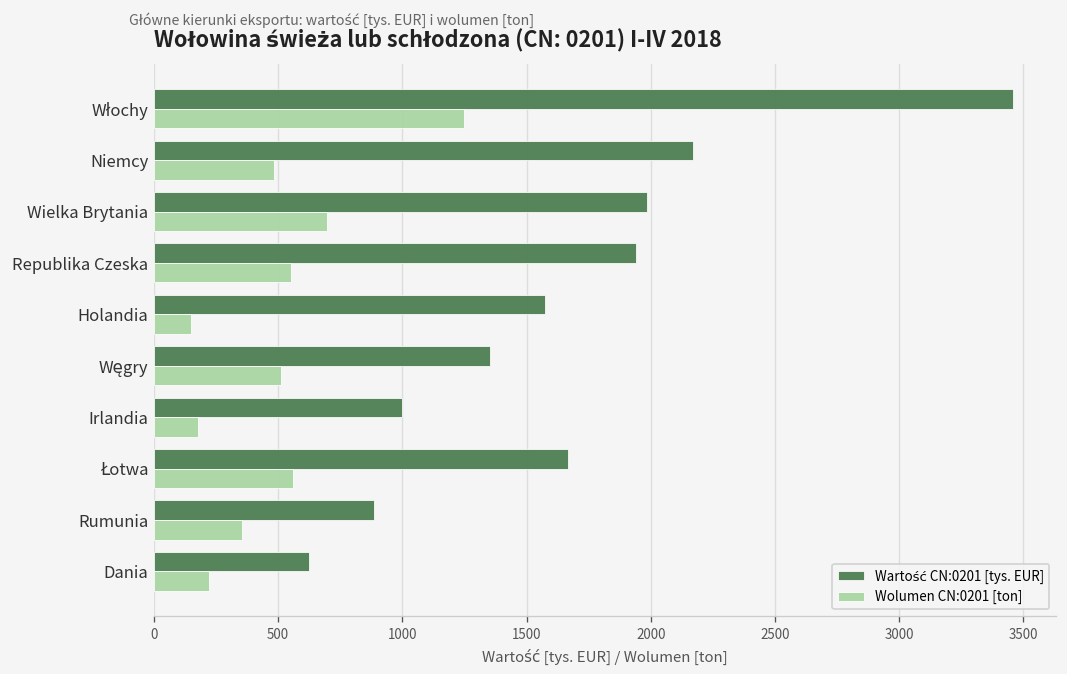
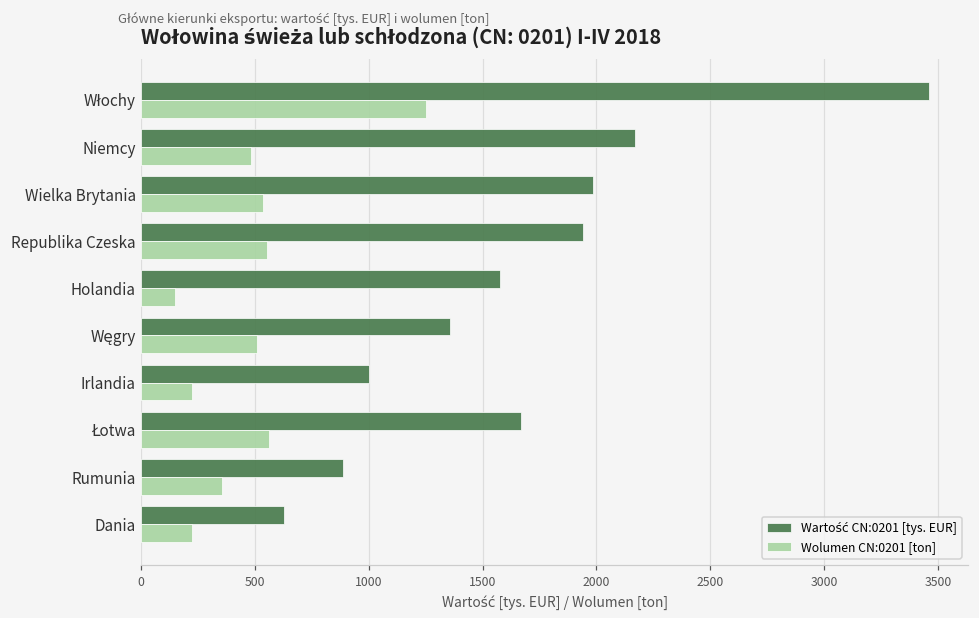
Wolumen CN:0201 [ton], Wielka Brytania: 700 -> 540
Wolumen CN:0201 [ton], Irlandia: 180 -> 220
